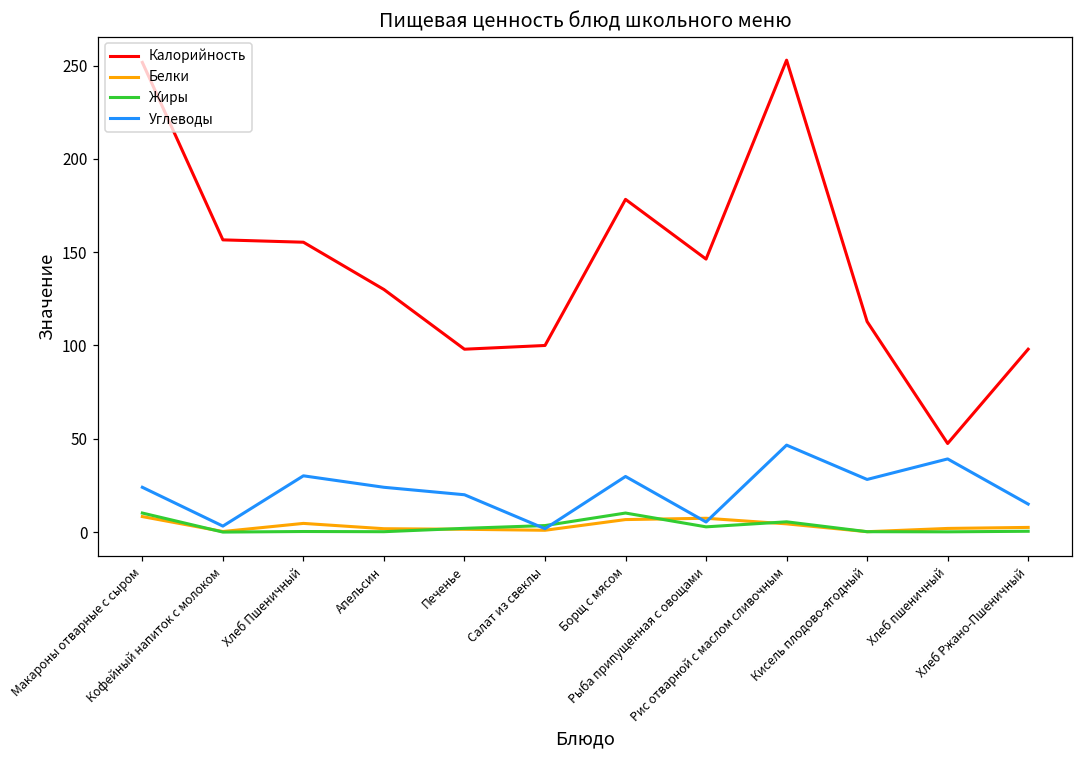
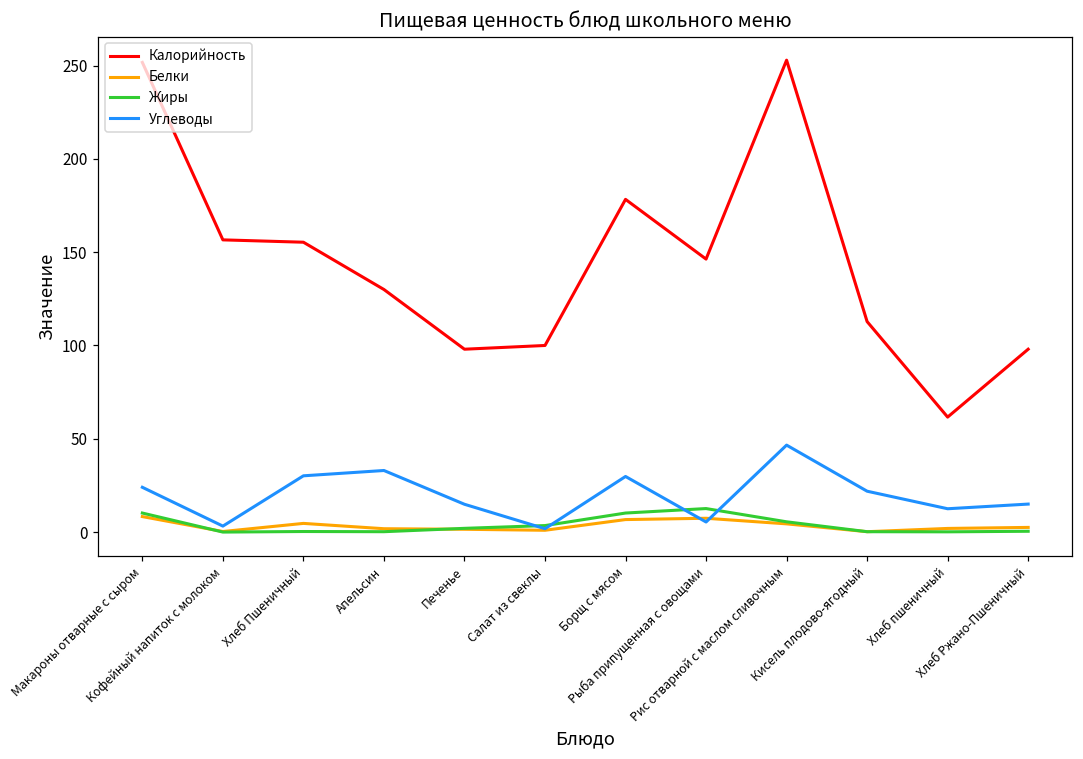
Углеводы, Апельсин: 24 -> 33
Углеводы, Печенье: 20 -> 15
Жиры, Рыба припущенная с овощами: 3 -> 13
Углеводы, Кисель плодово-ягодный: 28 -> 22
Калорийность, Хлеб пшеничный: 47 -> 62
Углеводы, Хлеб пшеничный: 39 -> 13
